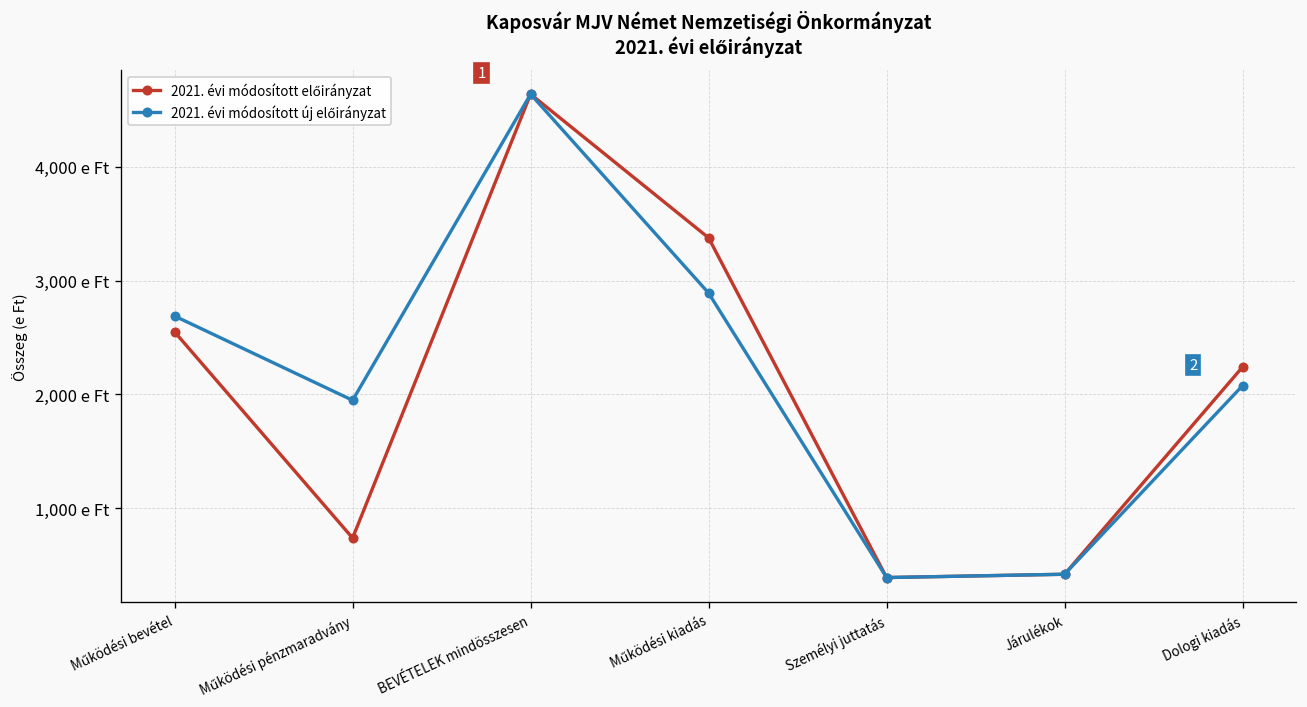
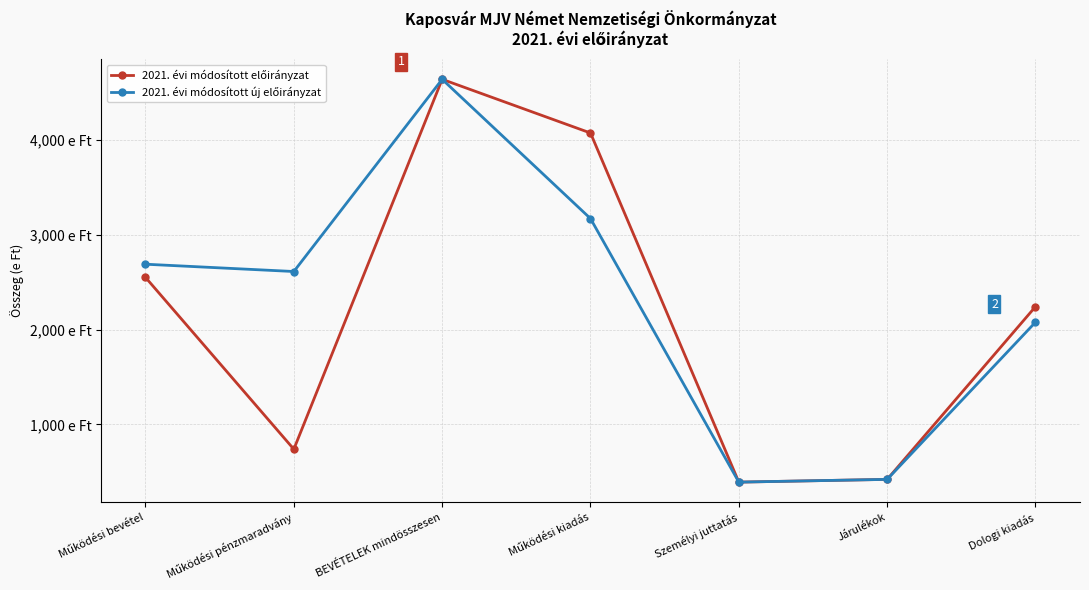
2021. évi módosított új előirányzat, Működési pénzmaradvány: 1,900 e Ft -> 2,600 e Ft
2021. évi módosított előirányzat, Működési kiadás: 3,400 e Ft -> 4,100 e Ft
2021. évi módosított új előirányzat, Működési kiadás: 2,900 e Ft -> 3,200 e Ft
